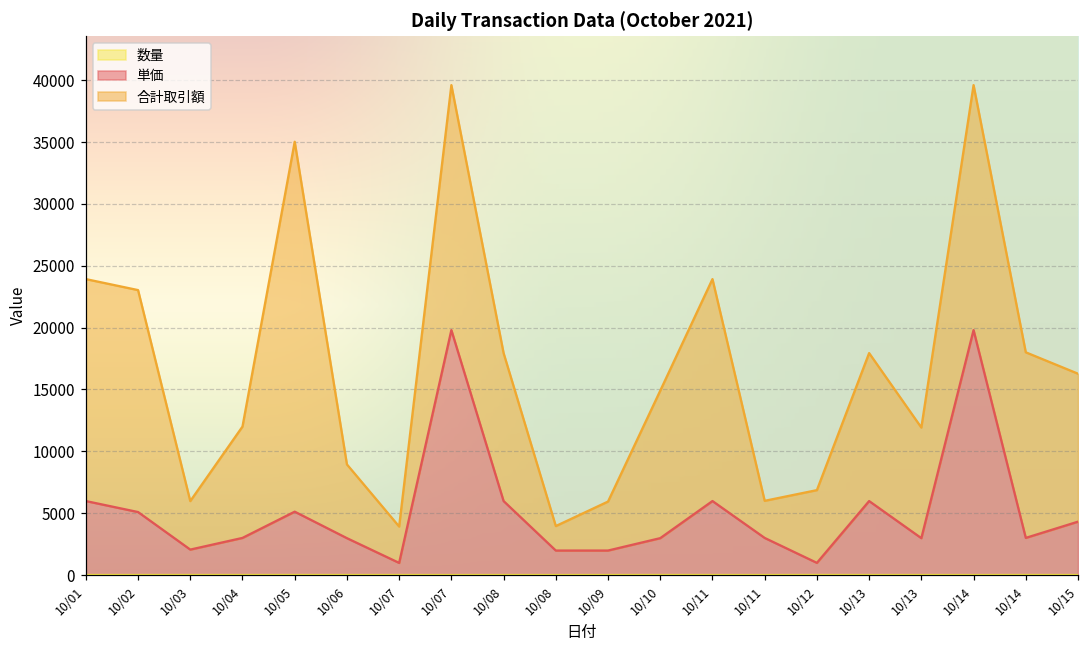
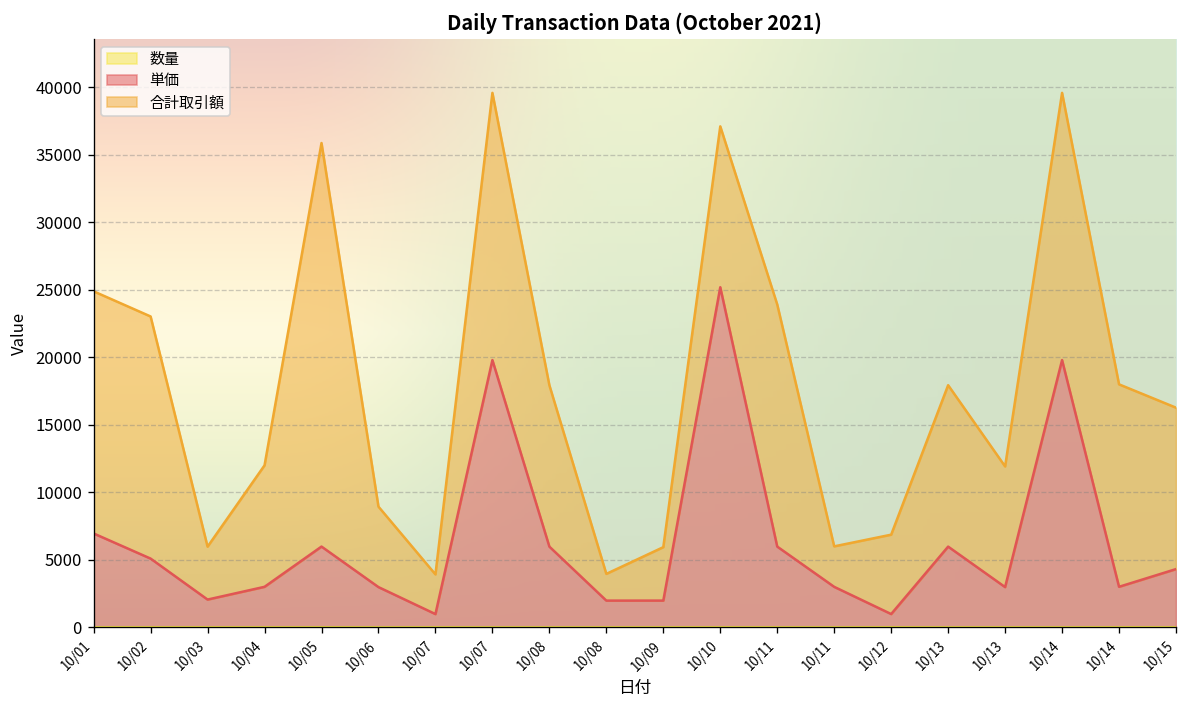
単価, 10/01: 6000 -> 7000
単価, 10/05: 5100 -> 6000
単価, 10/10: 3000 -> 25200
